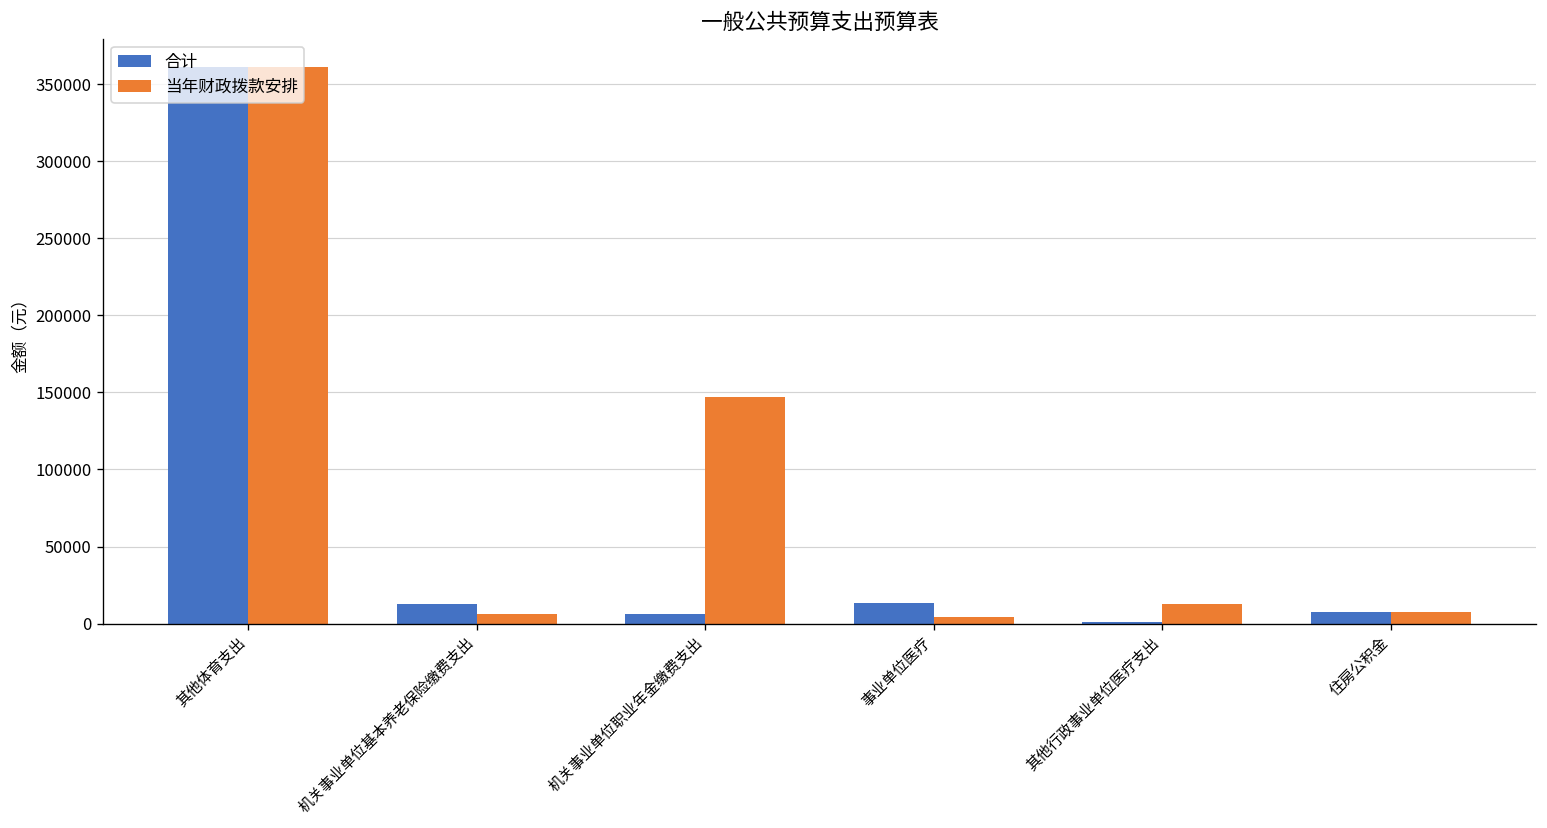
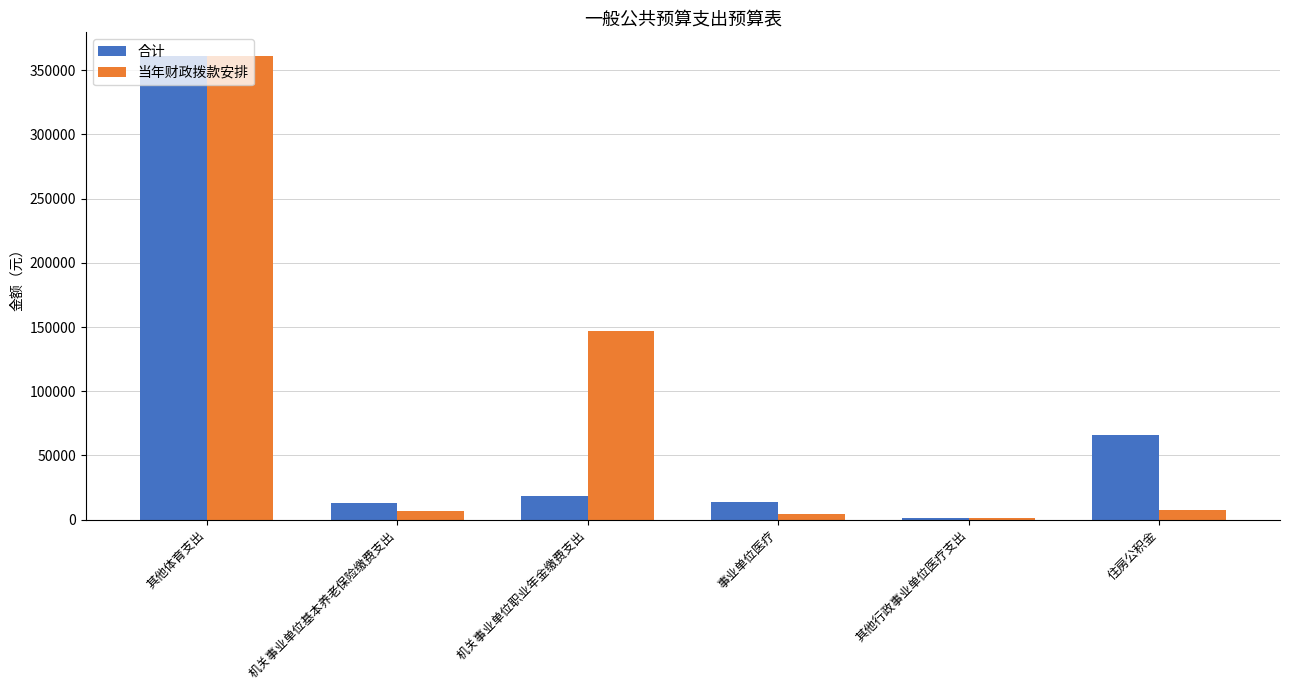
合计, 机关事业单位职业年金缴费支出: 6000 -> 18000
当年财政拨款安排, 其他行政事业单位医疗支出: 13000 -> 1000
合计, 住房公积金: 7000 -> 66000
